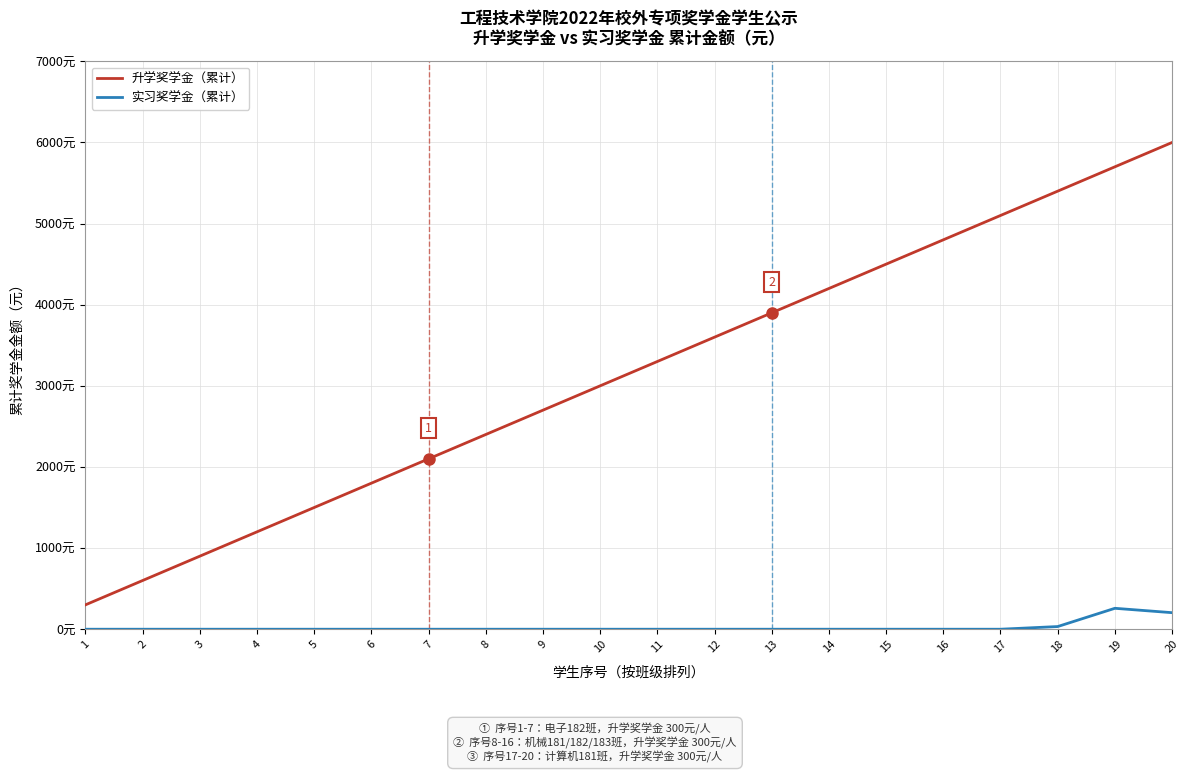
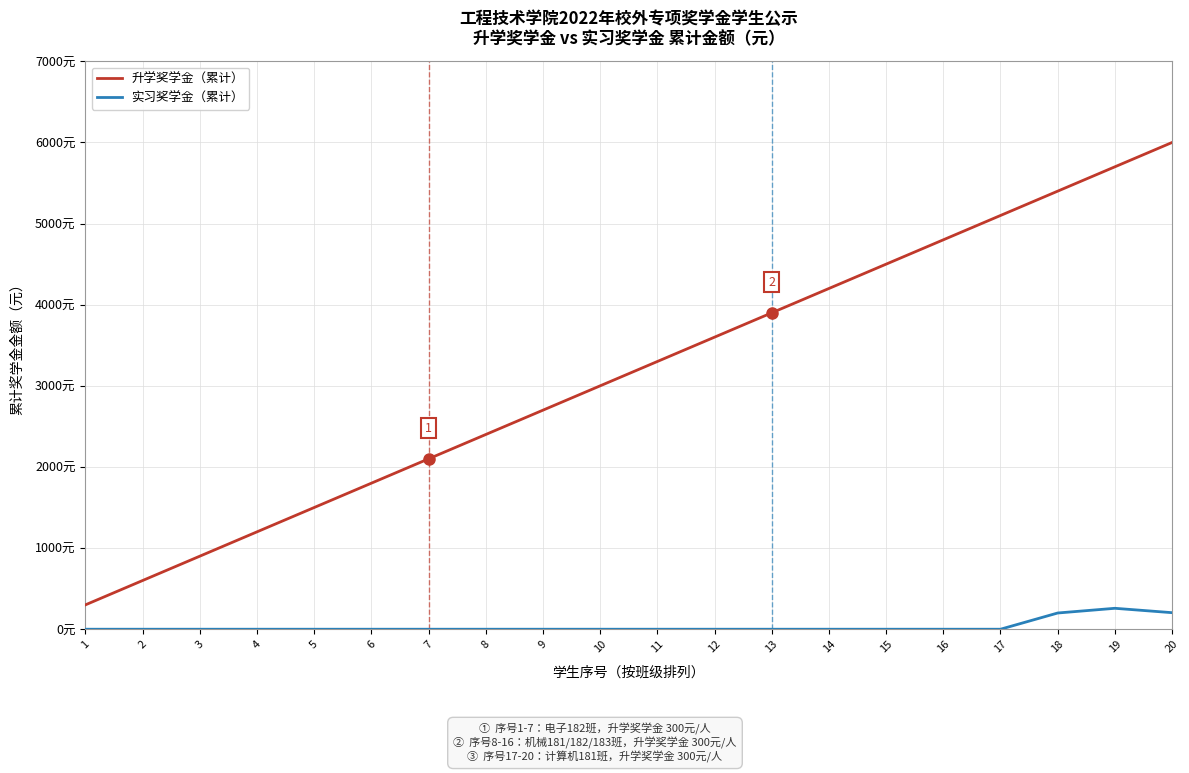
实习奖学金（累计）, 18: 0元 -> 200元
